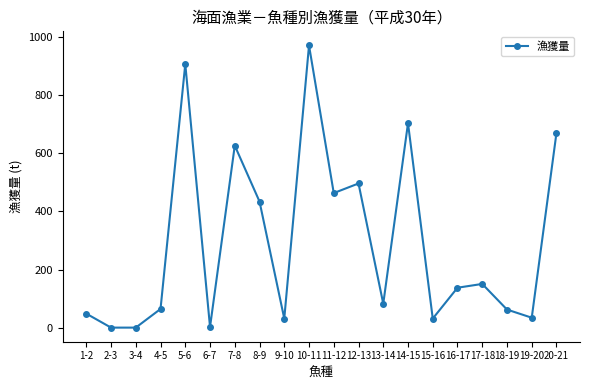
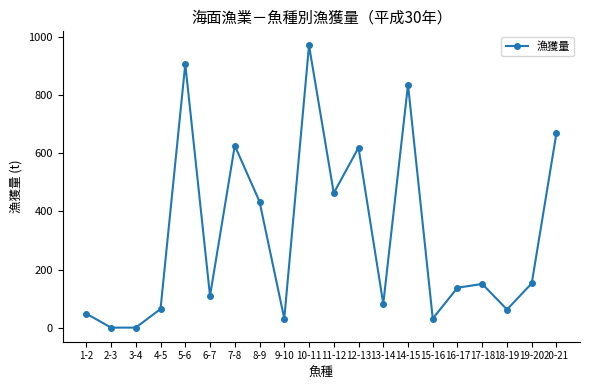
6-7: 0 -> 110
12-13: 500 -> 620
14-15: 700 -> 840
19-20: 40 -> 150
